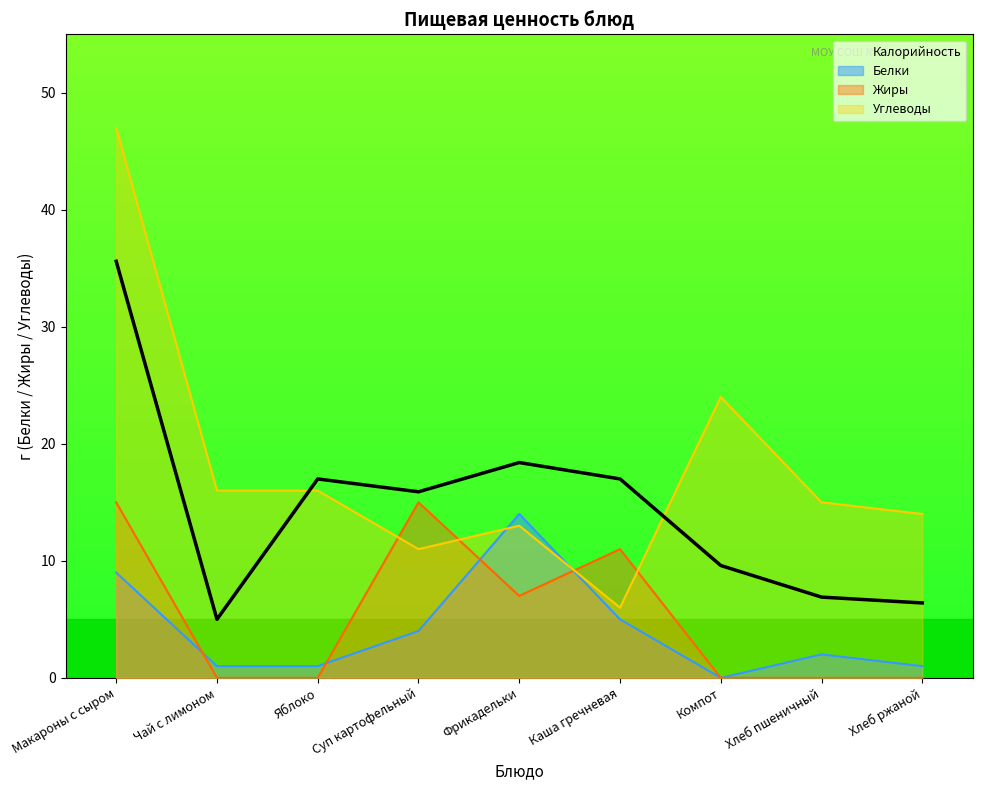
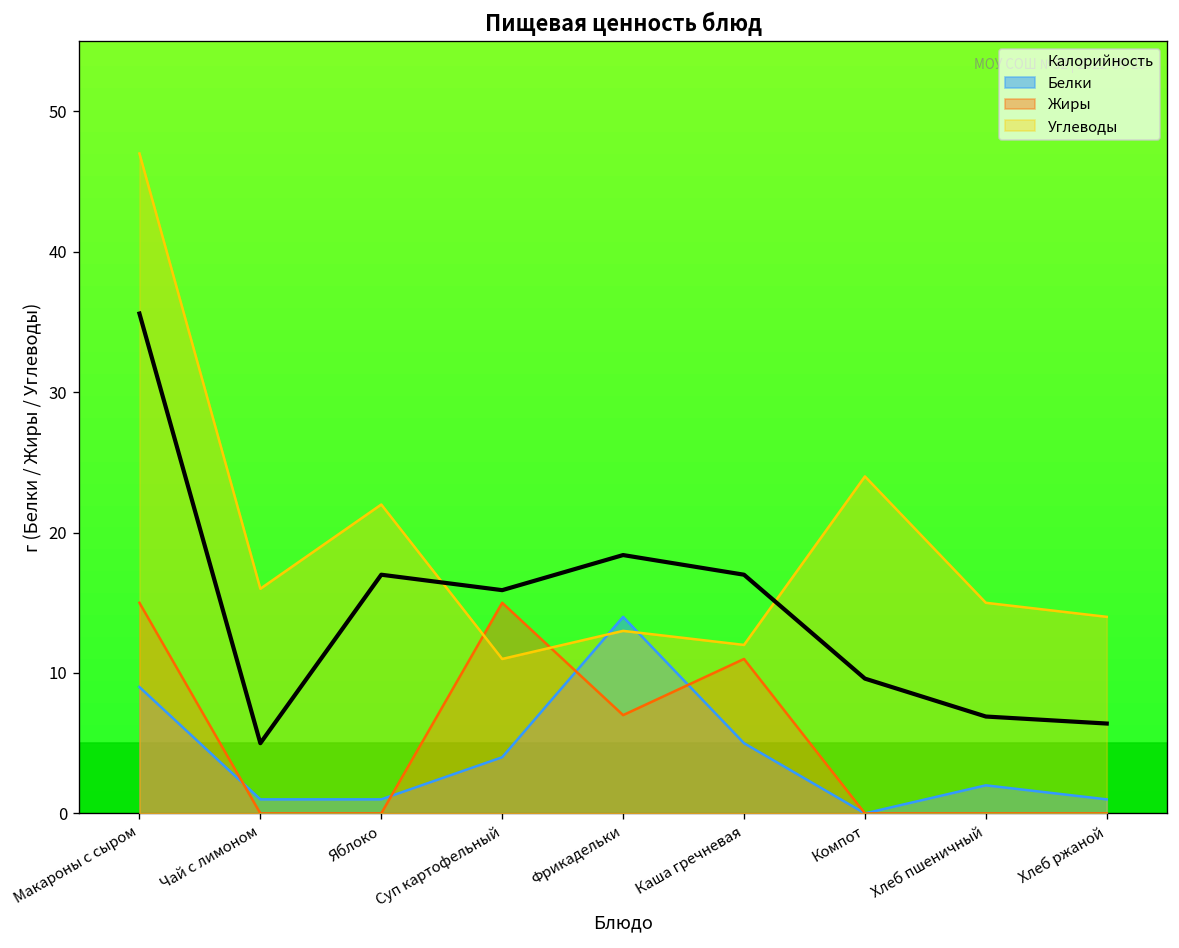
Углеводы, Яблоко: 16 -> 22
Углеводы, Каша гречневая: 6 -> 12
